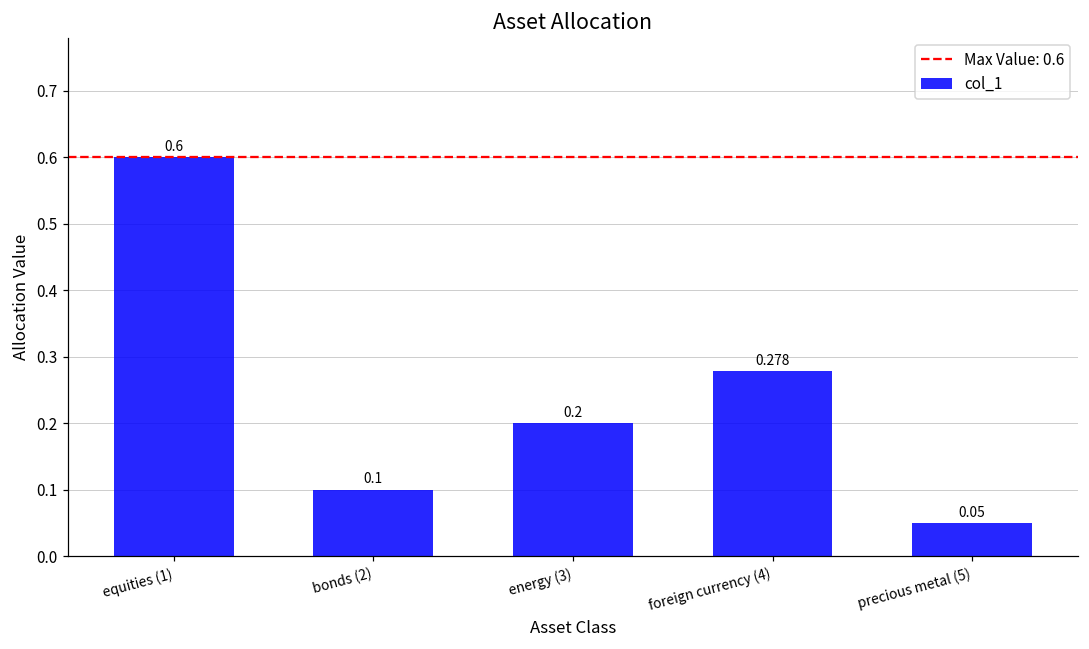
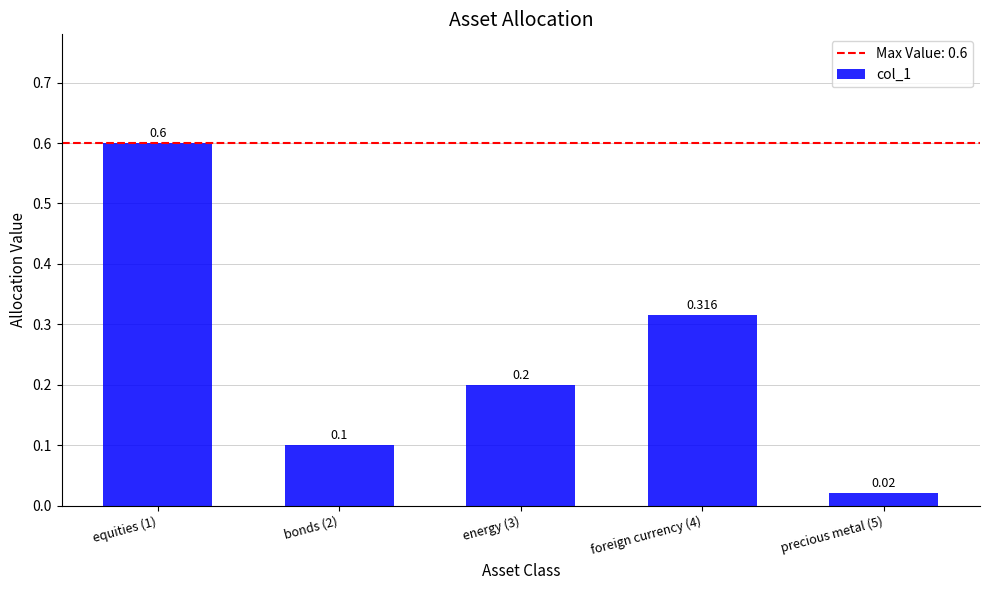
foreign currency (4): 0.278 -> 0.316
precious metal (5): 0.05 -> 0.02
